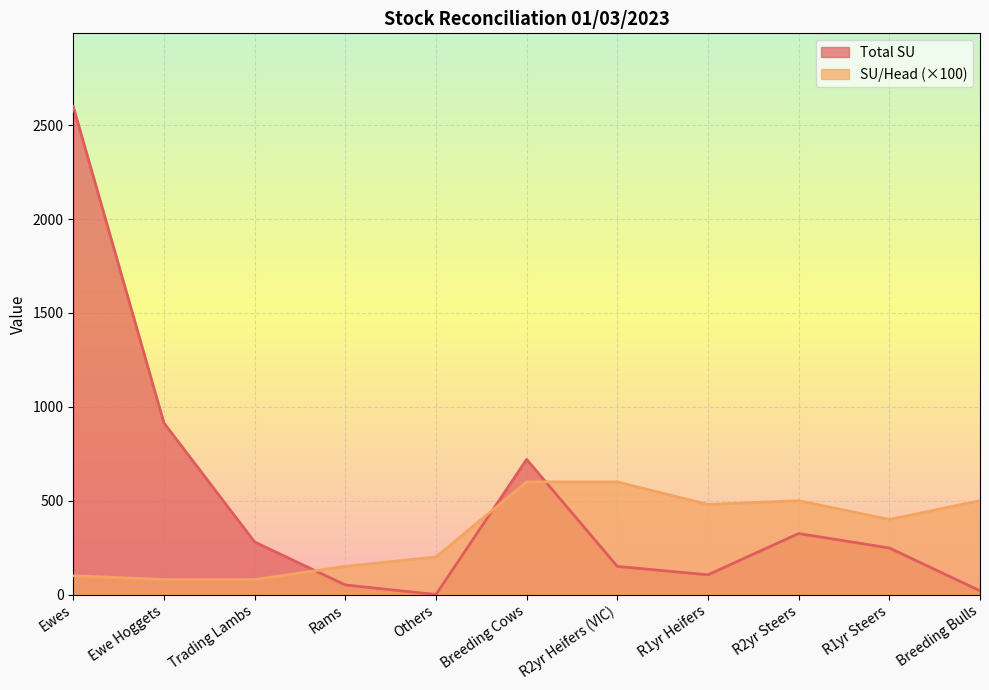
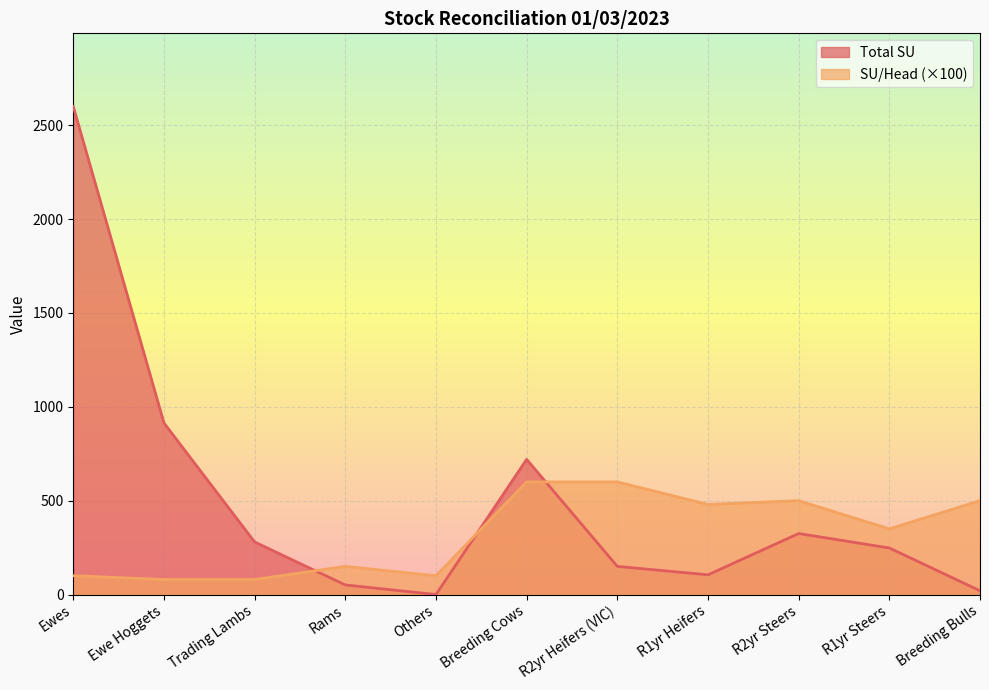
SU/Head (×100), Others: 200 -> 100
SU/Head (×100), R1yr Steers: 400 -> 350
